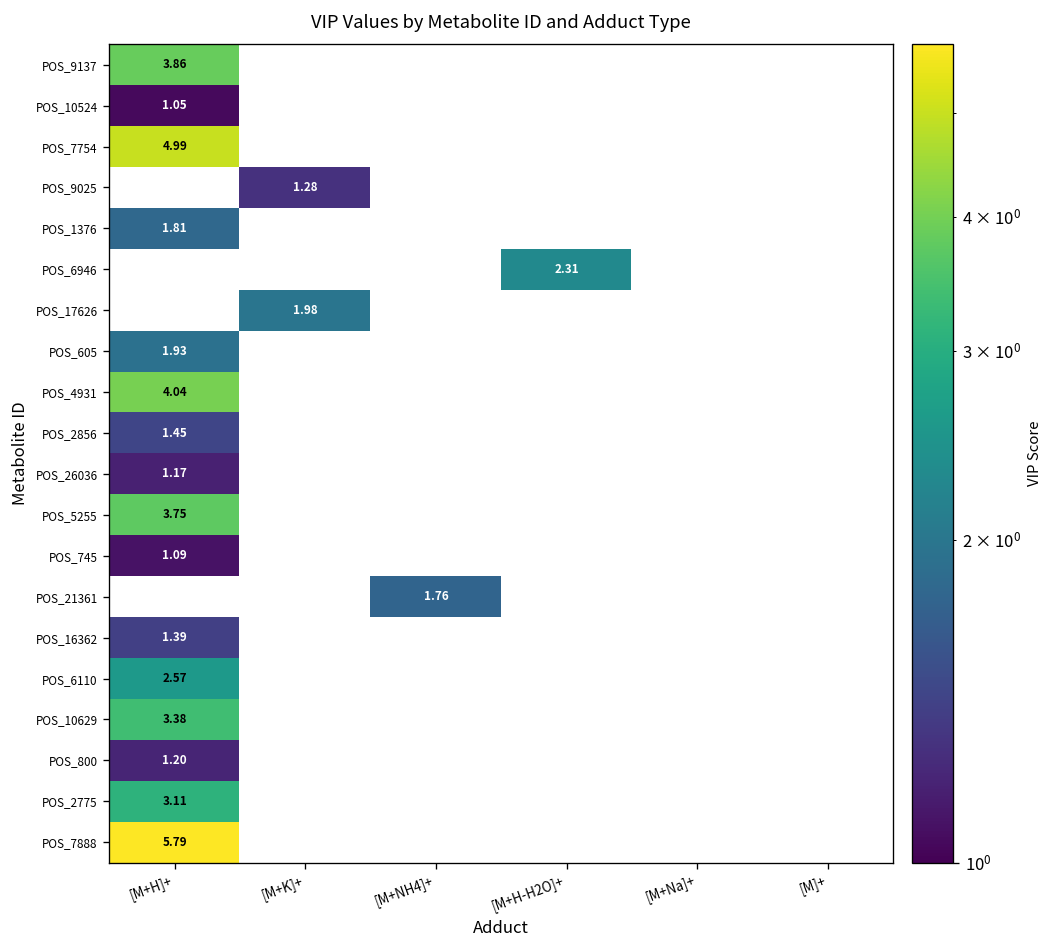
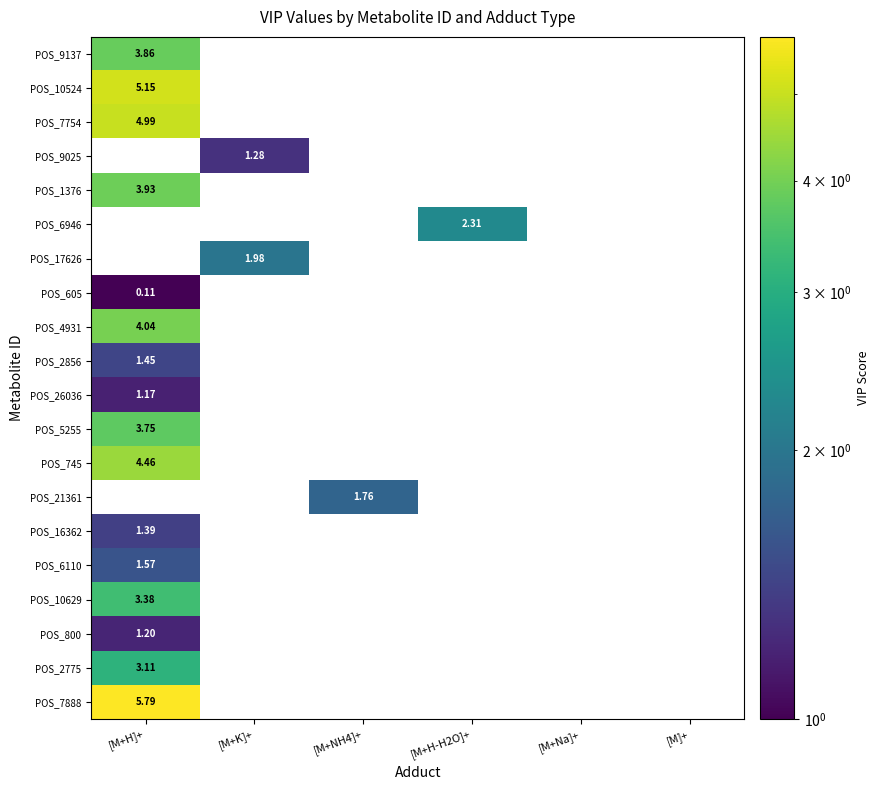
POS_10524, [M+H]+: 1.05 -> 5.15
POS_1376, [M+H]+: 1.81 -> 3.93
POS_605, [M+H]+: 1.93 -> 0.11
POS_745, [M+H]+: 1.09 -> 4.46
POS_6110, [M+H]+: 2.57 -> 1.57
